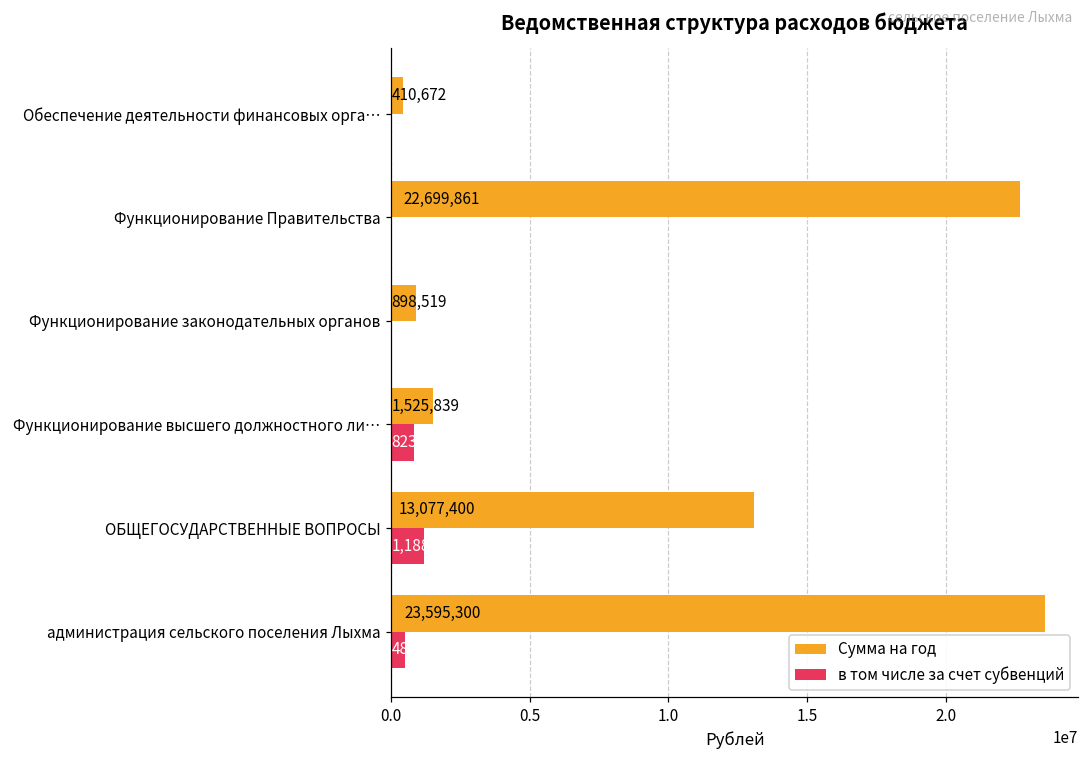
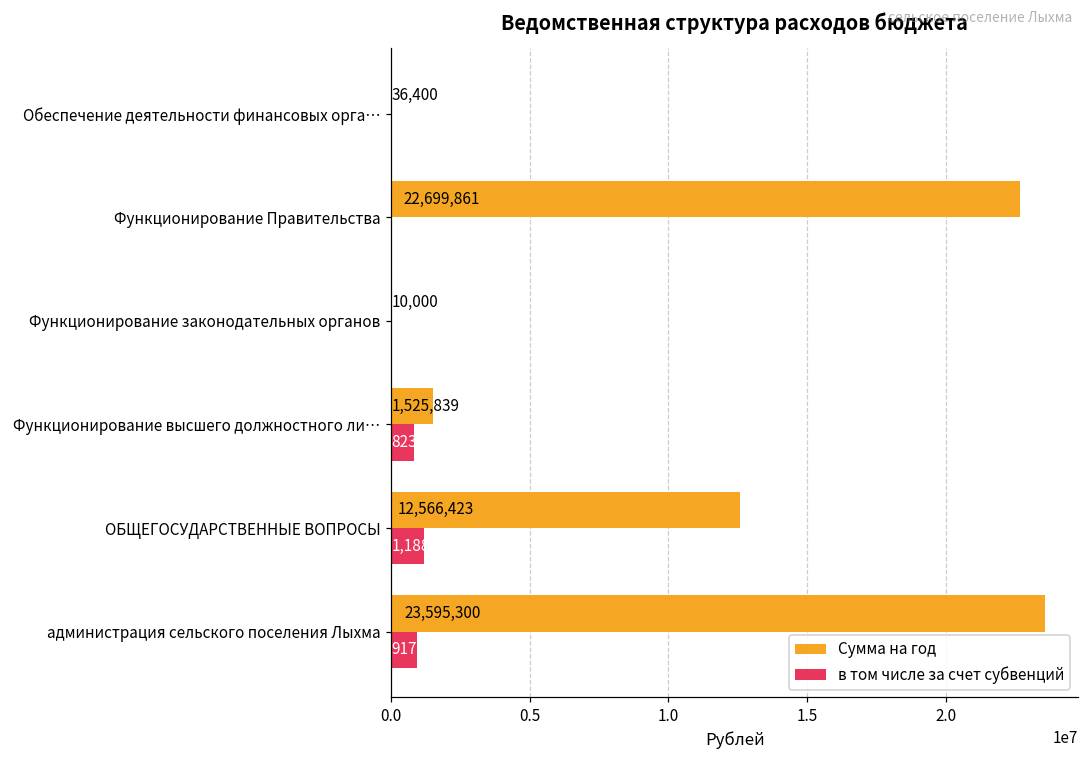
Сумма на год, Обеспечение деятельности финансовых орга…: 410,672 -> 36,400
Сумма на год, Функционирование законодательных органов: 898,519 -> 10,000
Сумма на год, ОБЩЕГОСУДАРСТВЕННЫЕ ВОПРОСЫ: 13,077,400 -> 12,566,423
в том числе за счет субвенций, администрация сельского поселения Лыхма: 500000 -> 900000
